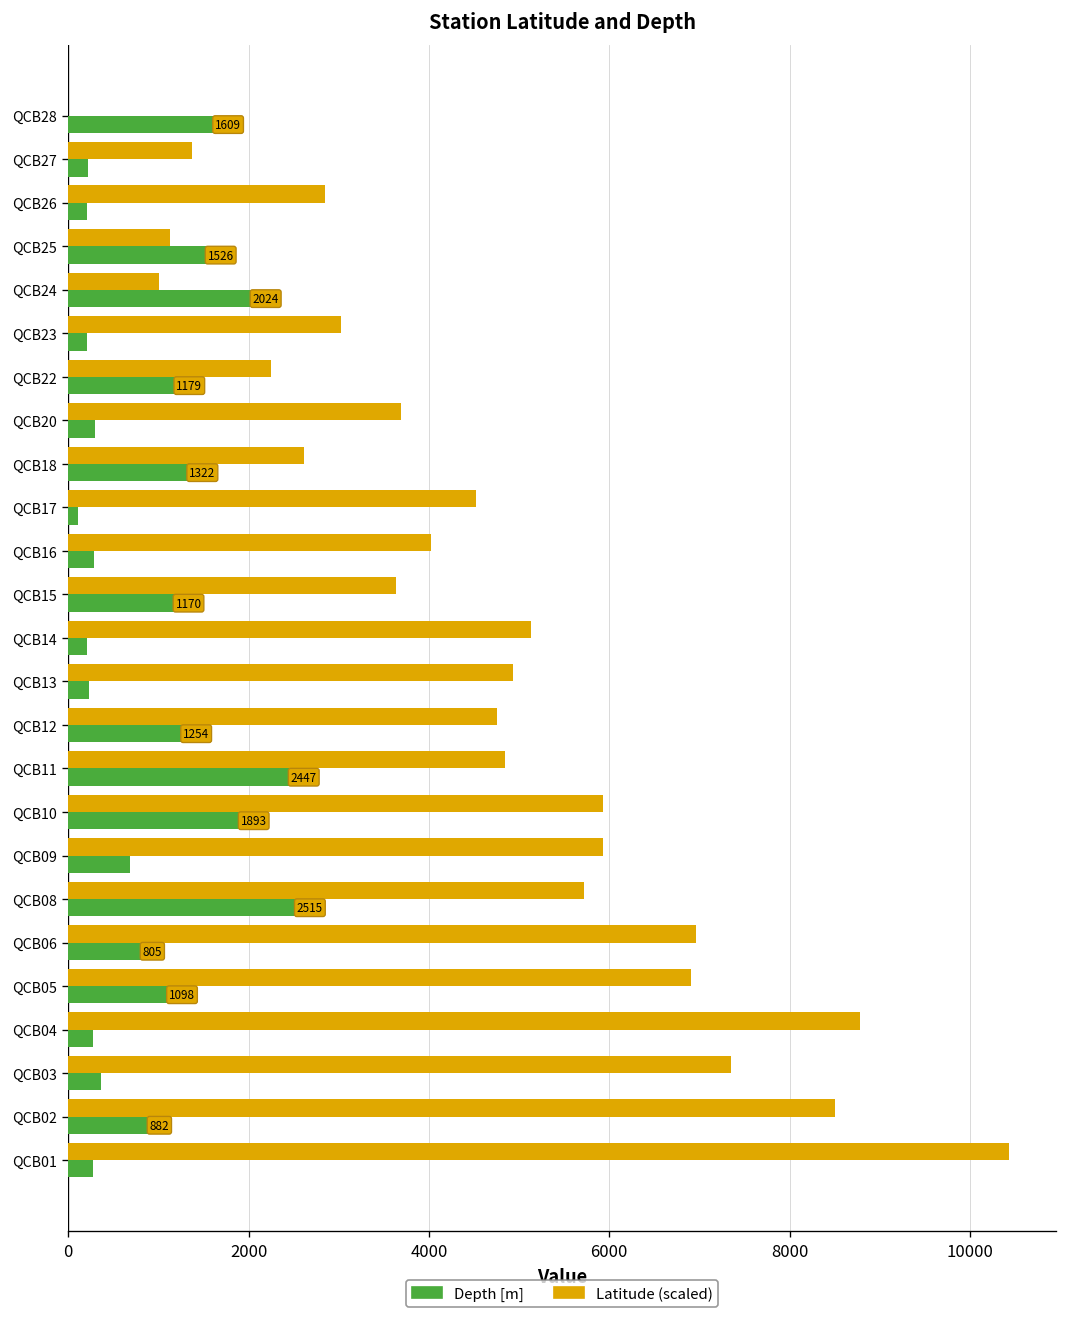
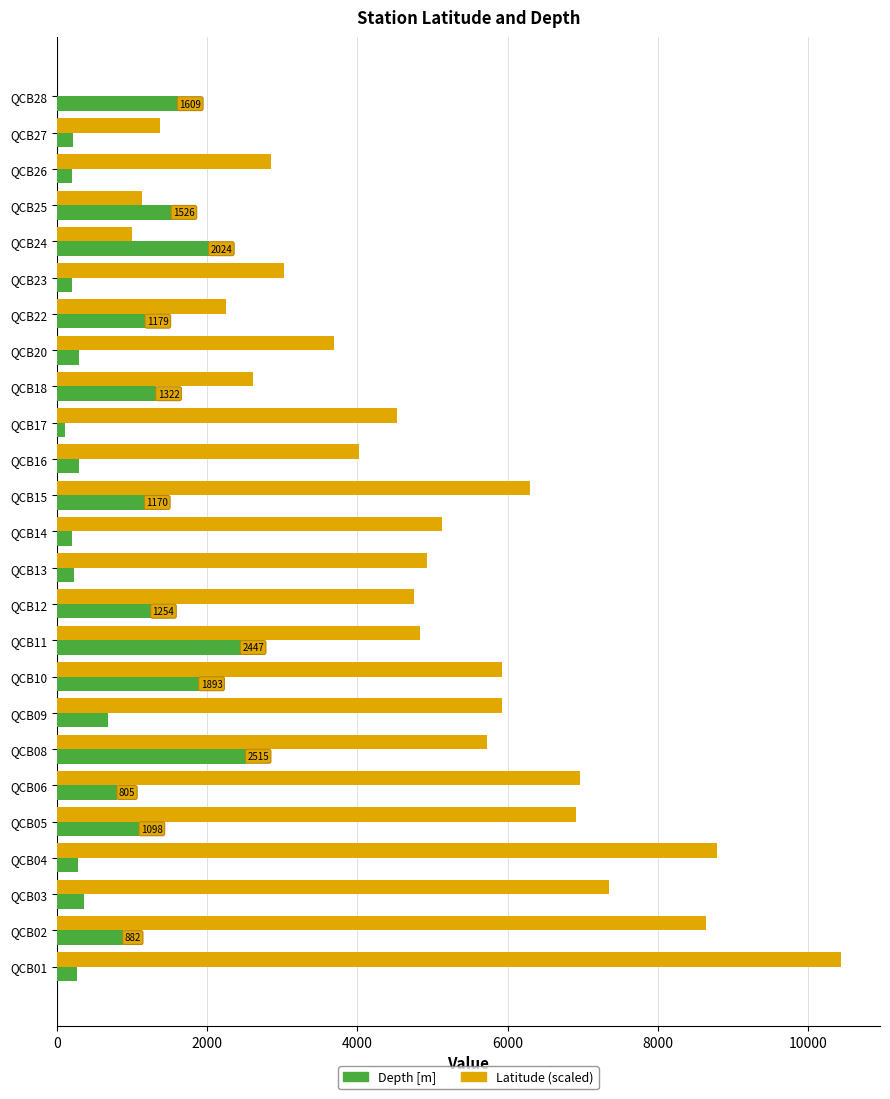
Latitude (scaled), QCB15: 3600 -> 6300
Latitude (scaled), QCB02: 8500 -> 8600
